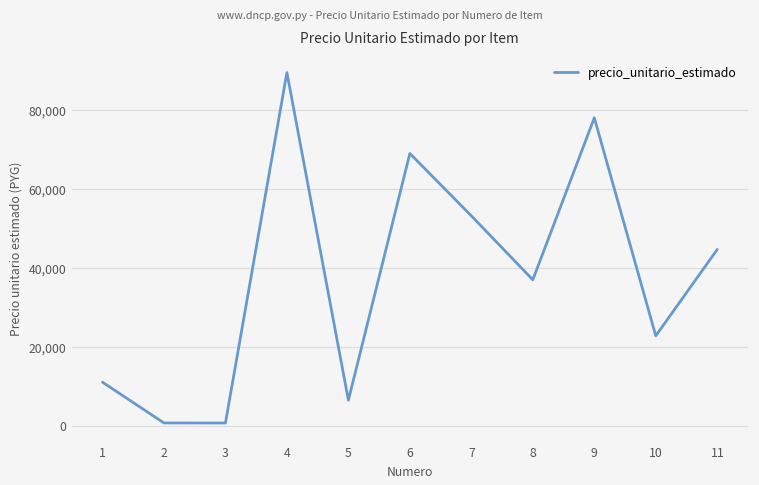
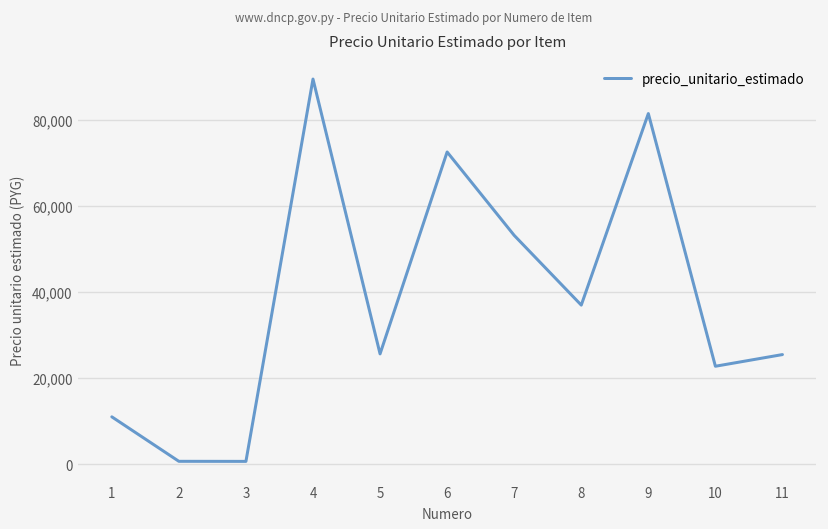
5: 6,000 -> 26,000
6: 69,000 -> 73,000
9: 78,000 -> 81,000
11: 45,000 -> 26,000
